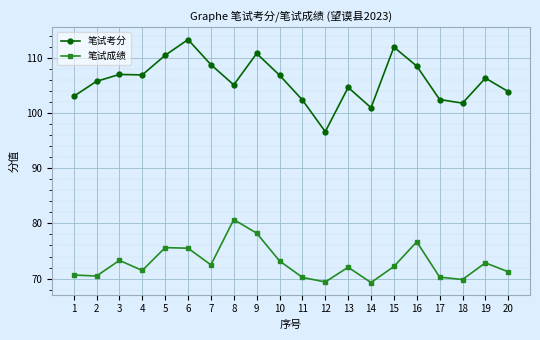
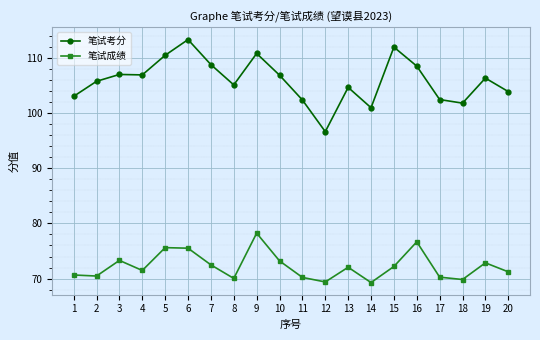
笔试成绩, 8: 81 -> 70
